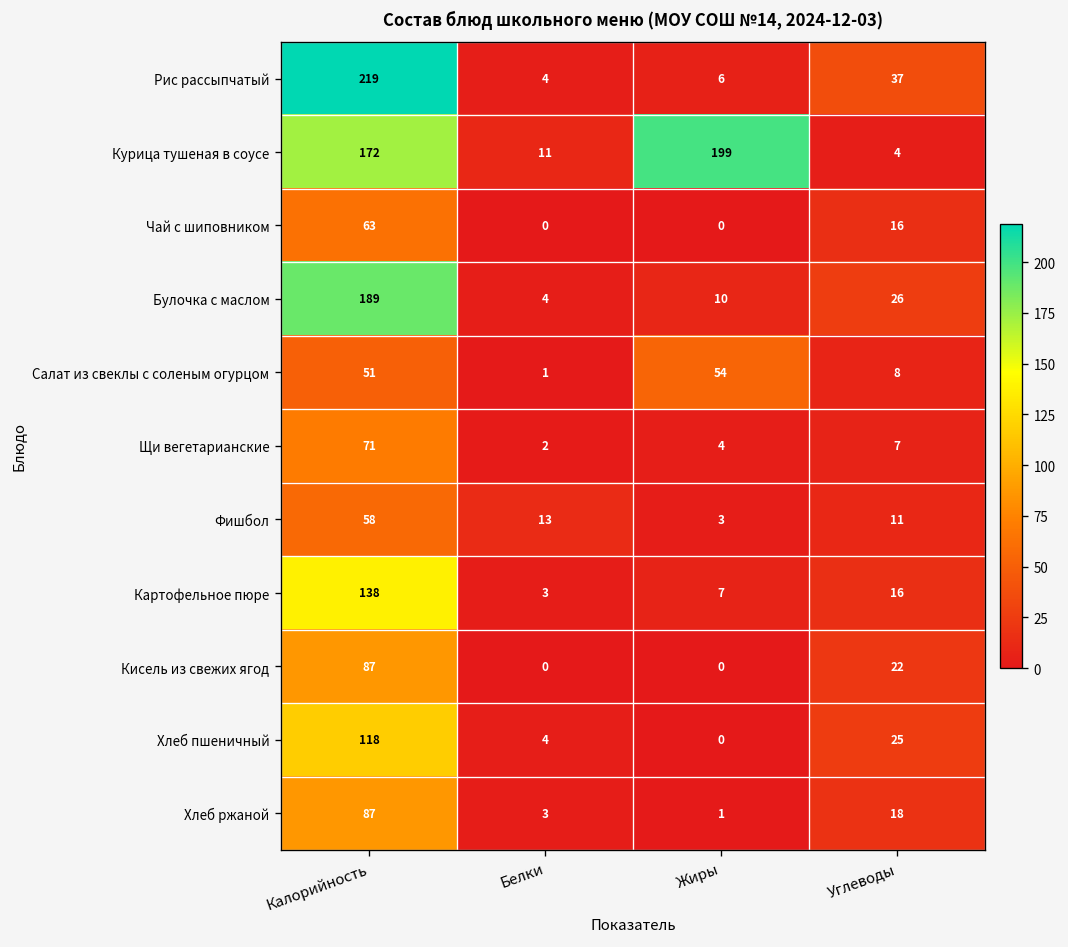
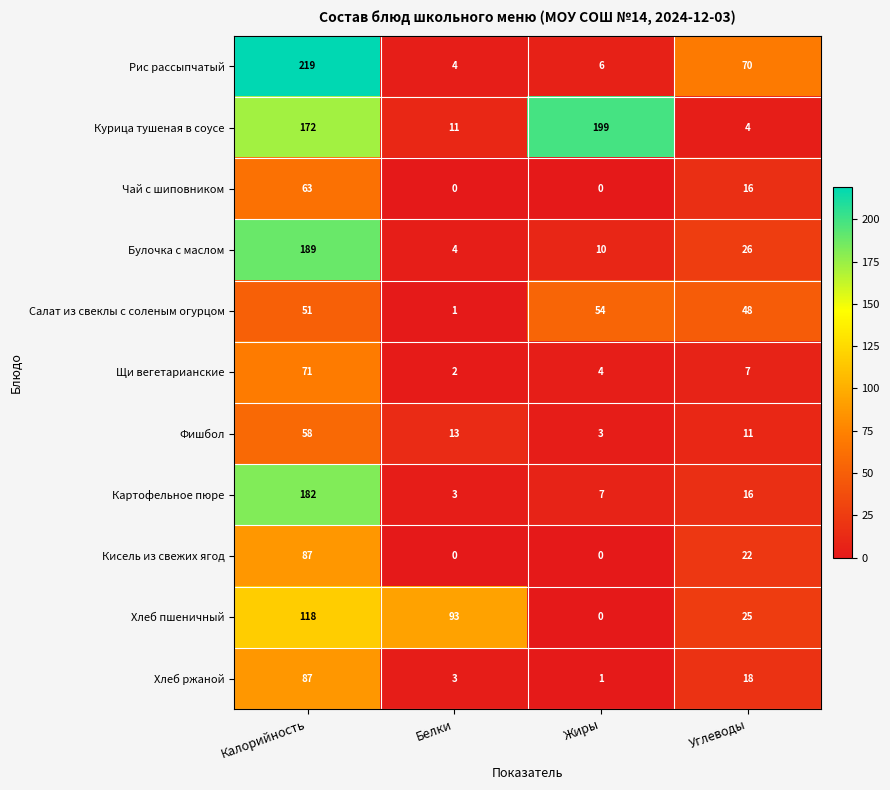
Рис рассыпчатый, Углеводы: 37 -> 70
Салат из свеклы с соленым огурцом, Углеводы: 8 -> 48
Картофельное пюре, Калорийность: 138 -> 182
Хлеб пшеничный, Белки: 4 -> 93
